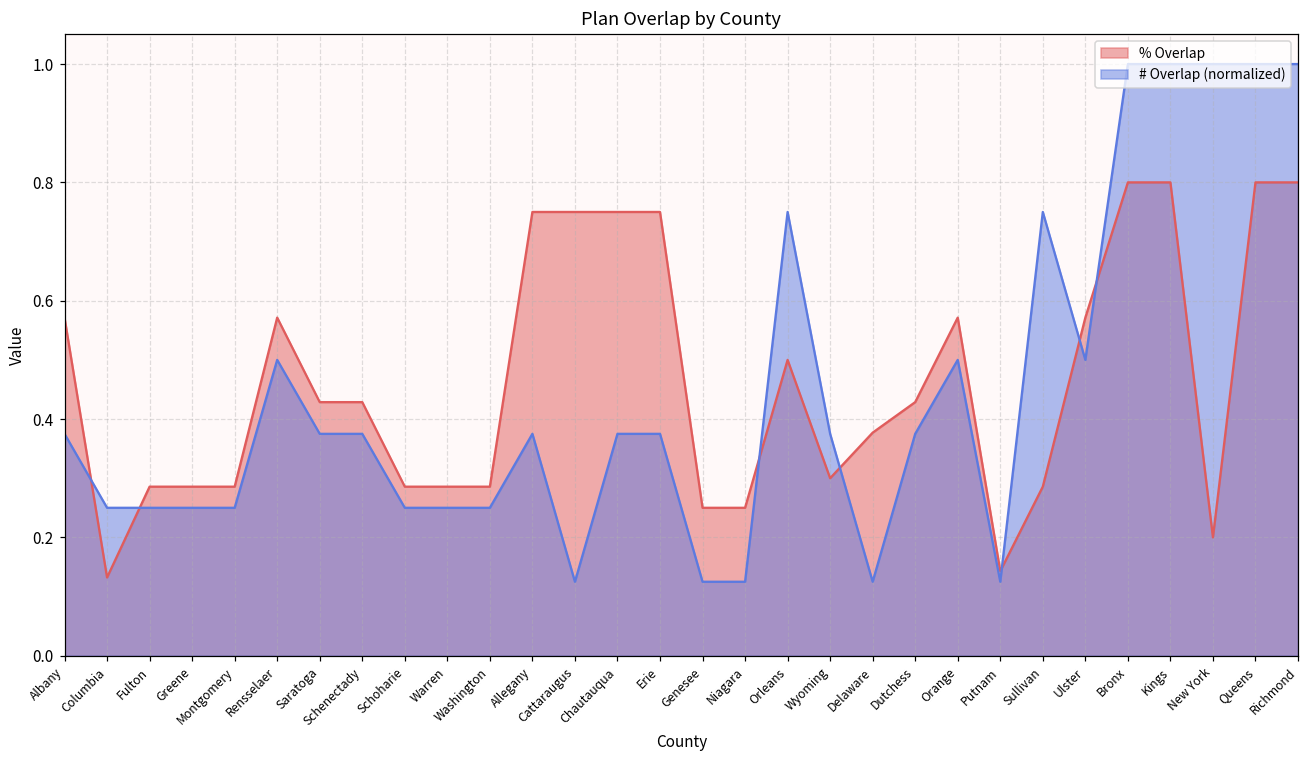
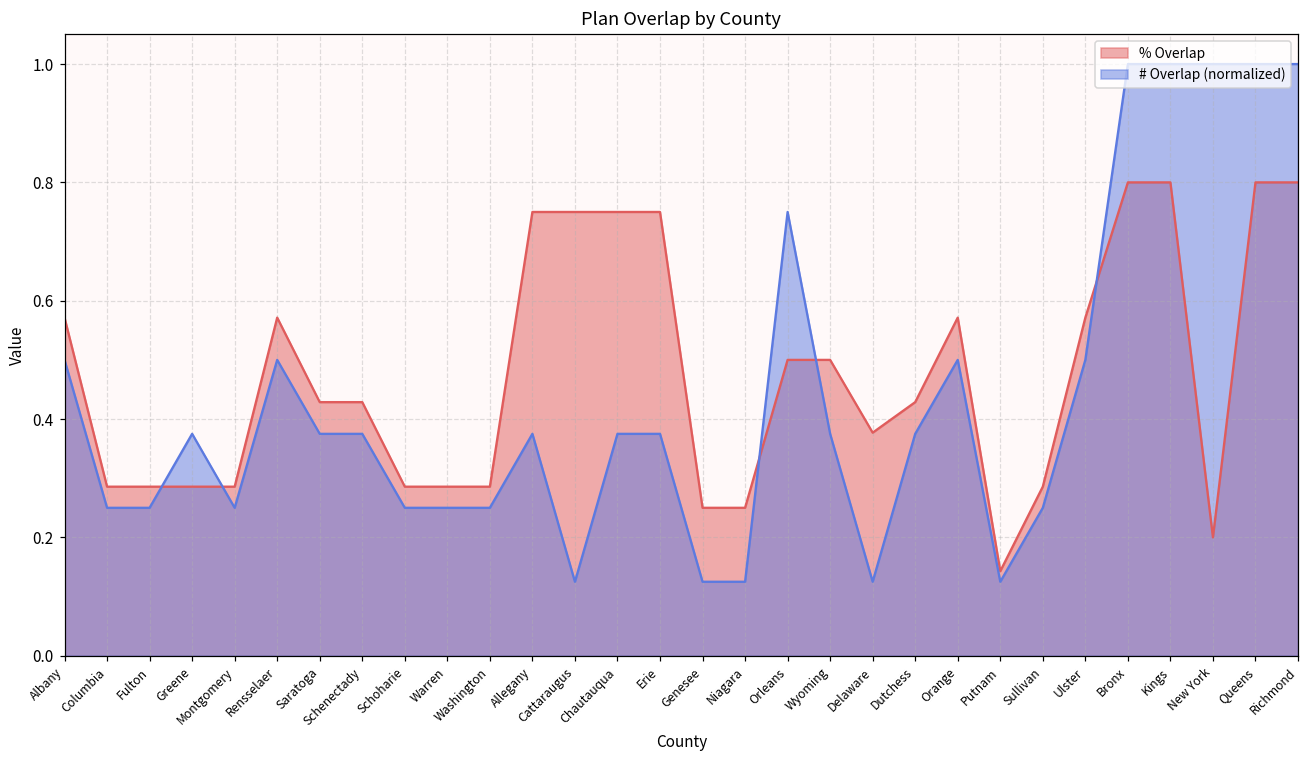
# Overlap (normalized), Albany: 0.38 -> 0.50
% Overlap, Columbia: 0.13 -> 0.29
# Overlap (normalized), Greene: 0.25 -> 0.38
% Overlap, Wyoming: 0.3 -> 0.5
# Overlap (normalized), Sullivan: 0.75 -> 0.25
